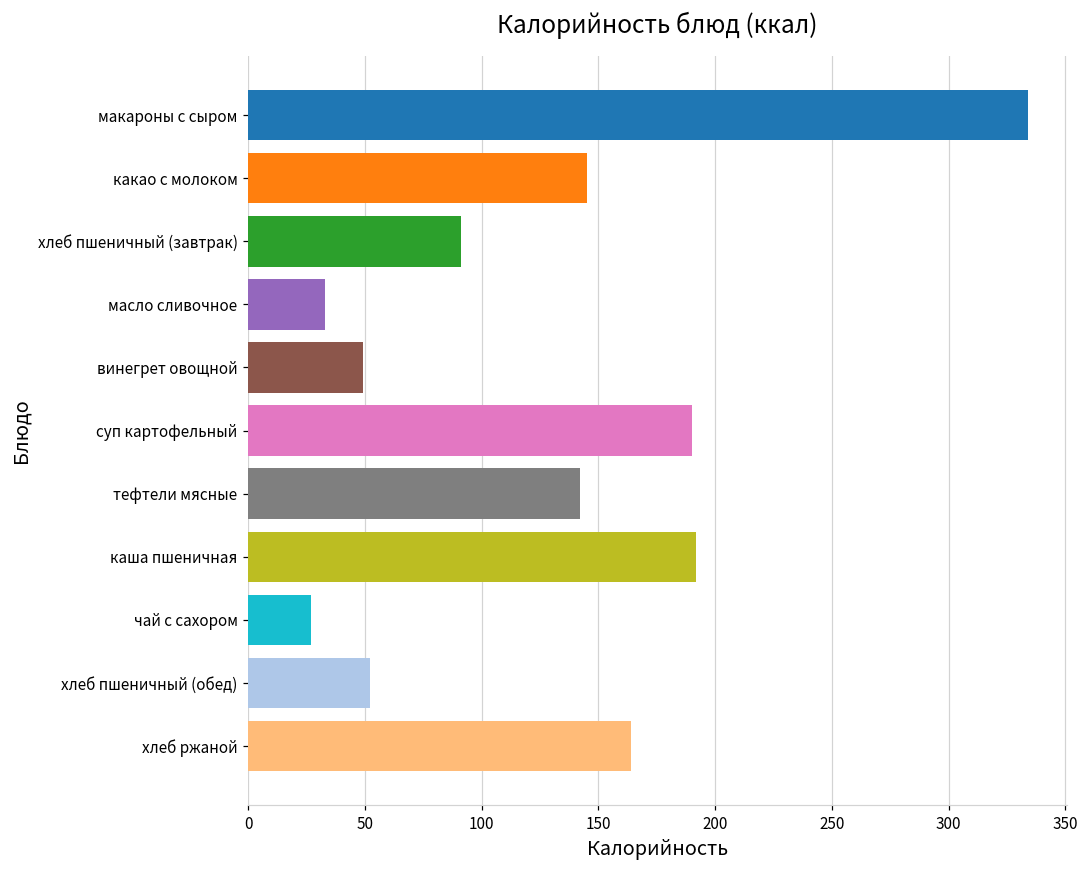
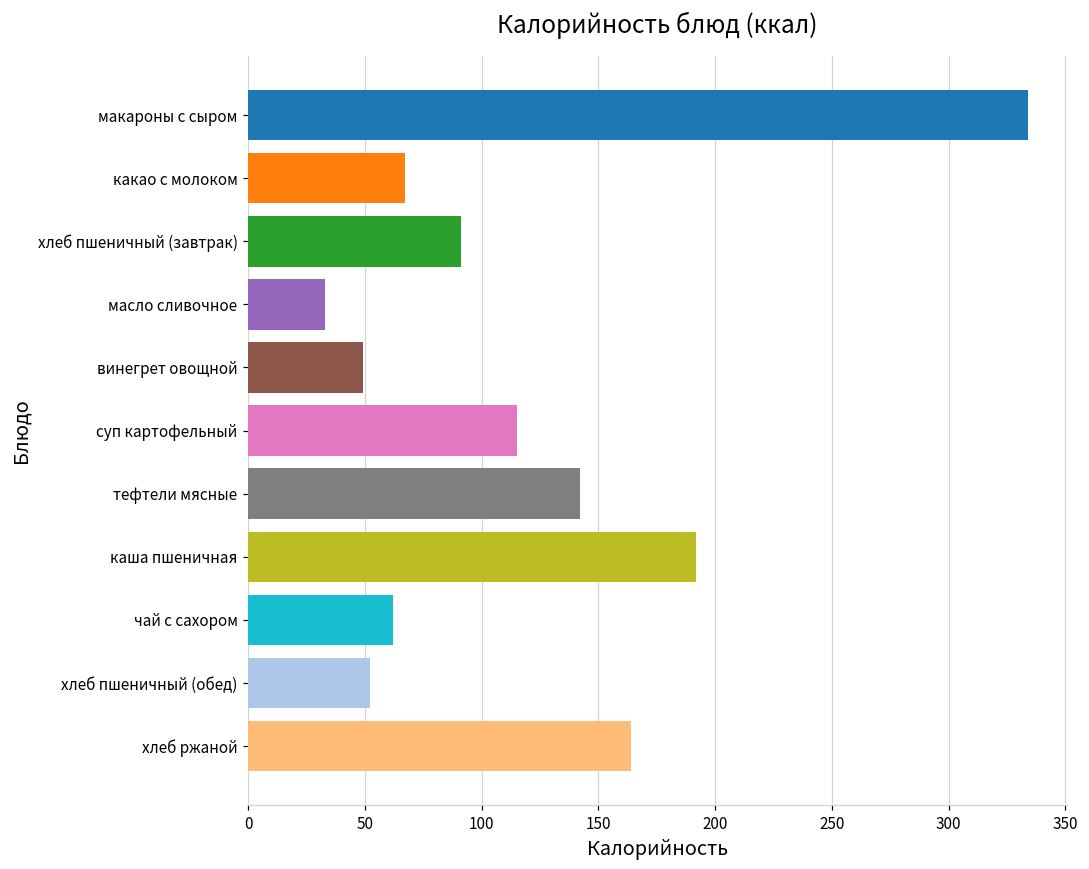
какао с молоком: 145 -> 67
суп картофельный: 190 -> 115
чай с сахором: 27 -> 62
